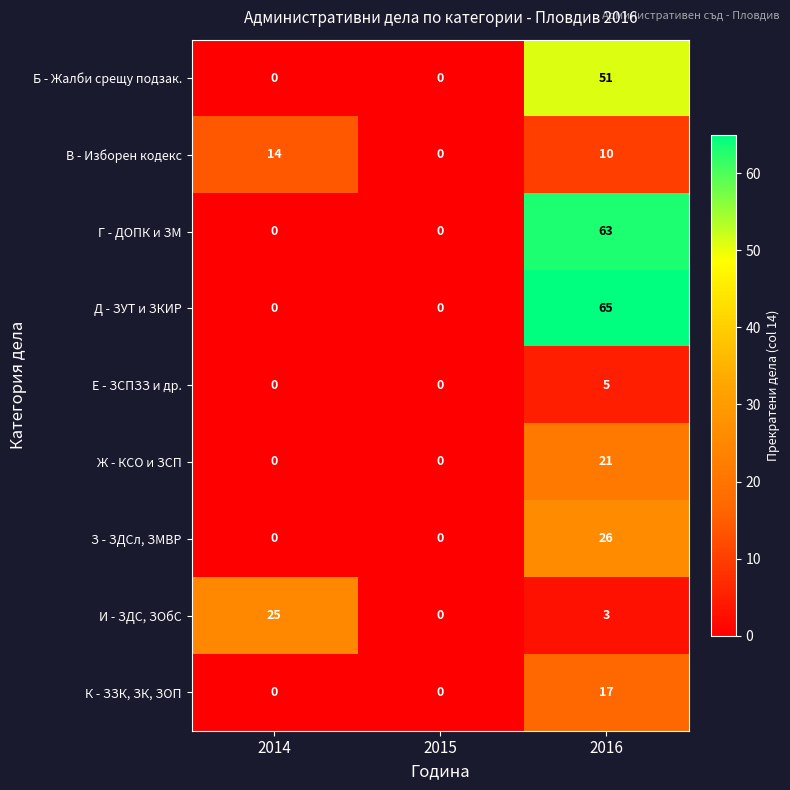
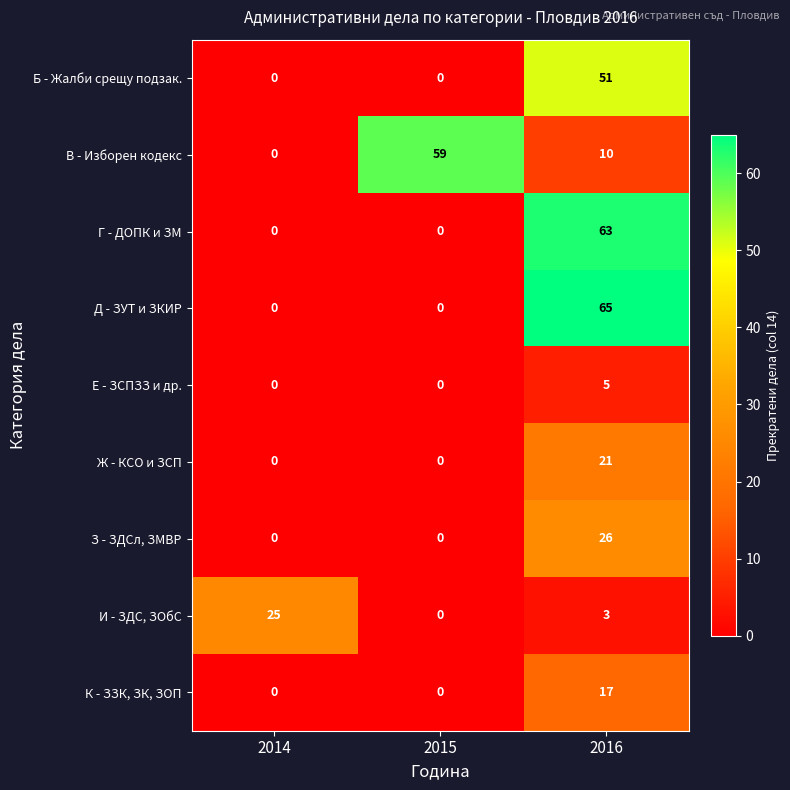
В - Изборен кодекс, 2014: 14 -> 0
В - Изборен кодекс, 2015: 0 -> 59
